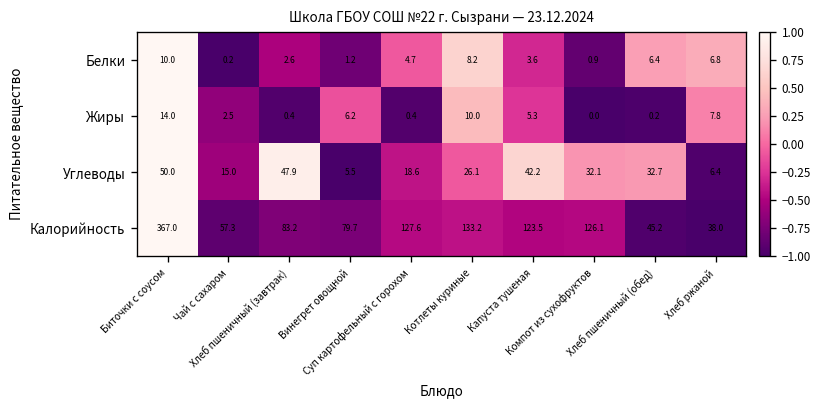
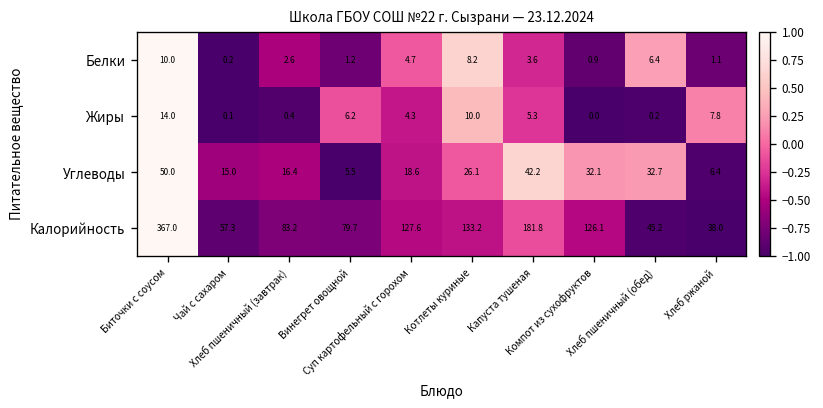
Белки, Хлеб ржаной: 6.8 -> 1.1
Жиры, Чай с сахаром: 2.5 -> 0.1
Жиры, Суп картофельный с горохом: 0.4 -> 4.3
Углеводы, Хлеб пшеничный (завтрак): 47.9 -> 16.4
Калорийность, Капуста тушеная: 123.5 -> 181.8
